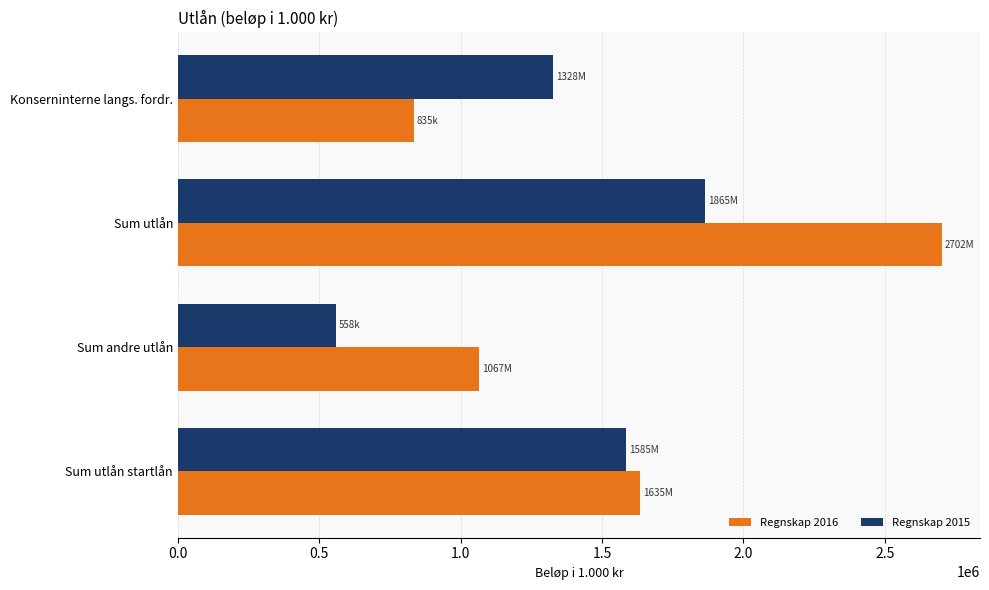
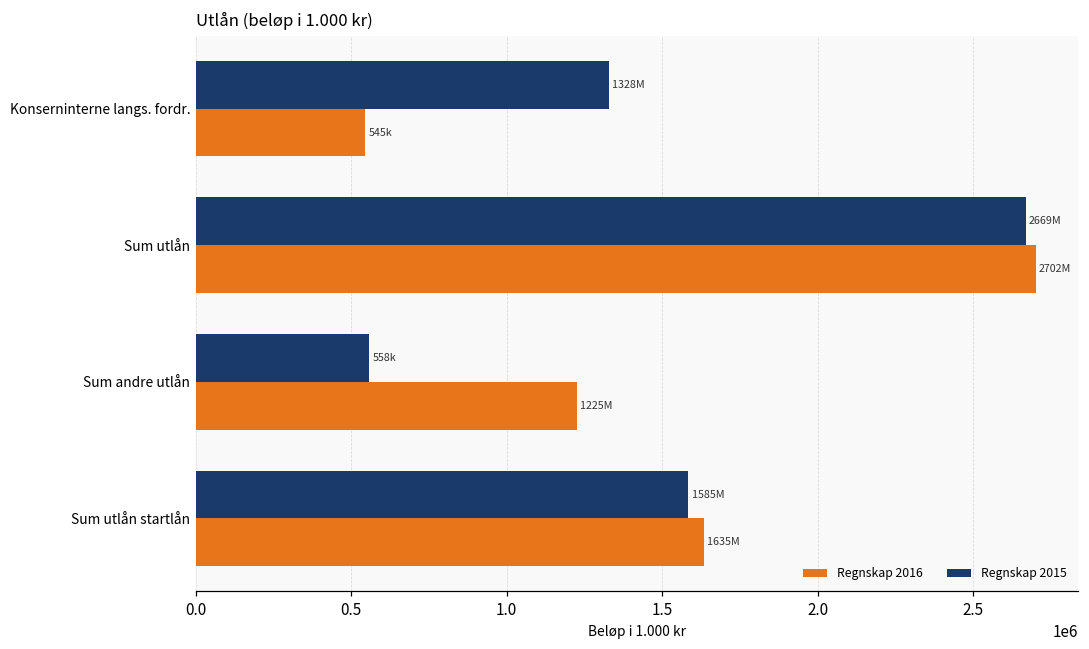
Regnskap 2016, Konserninterne langs. fordr.: 835k -> 545k
Regnskap 2015, Sum utlån: 1865M -> 2669M
Regnskap 2016, Sum andre utlån: 1067M -> 1225M
